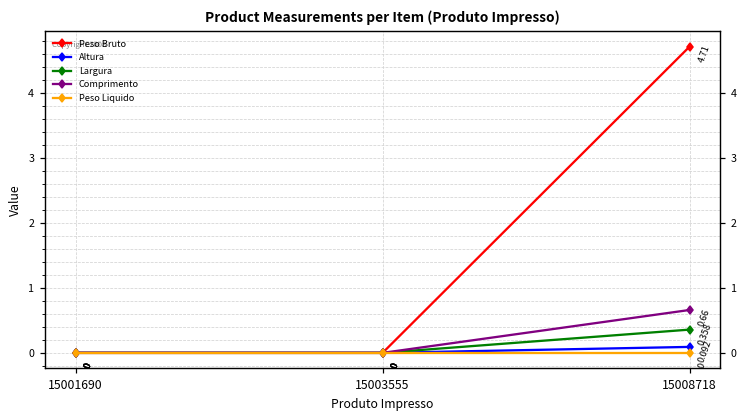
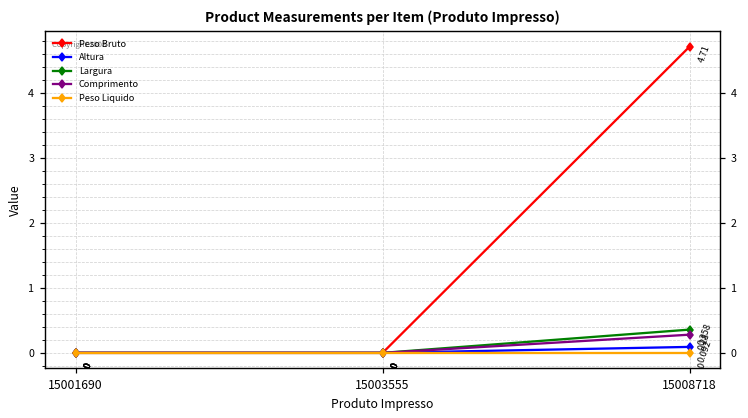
Comprimento, 15008718: 0.66 -> 0.28
